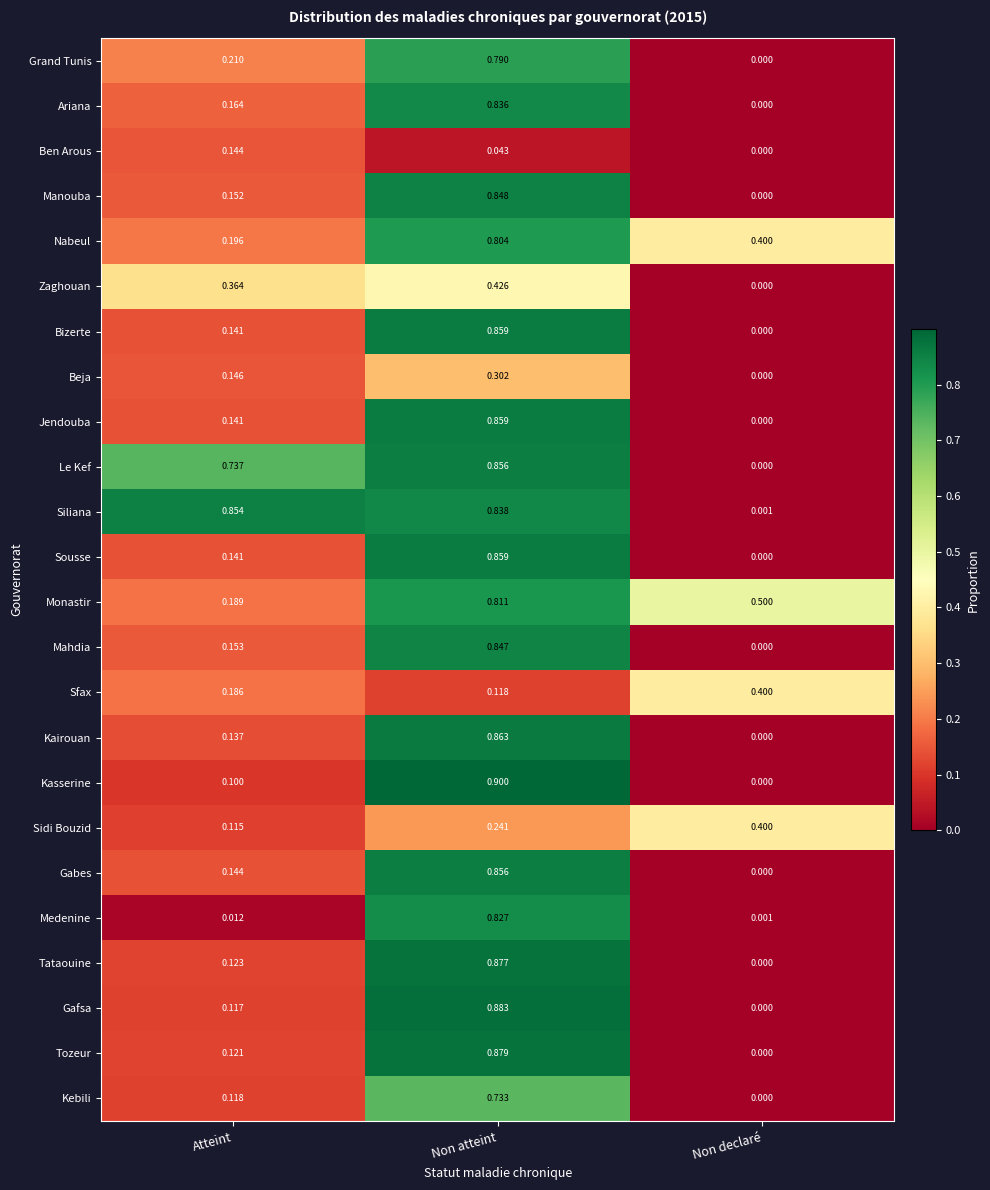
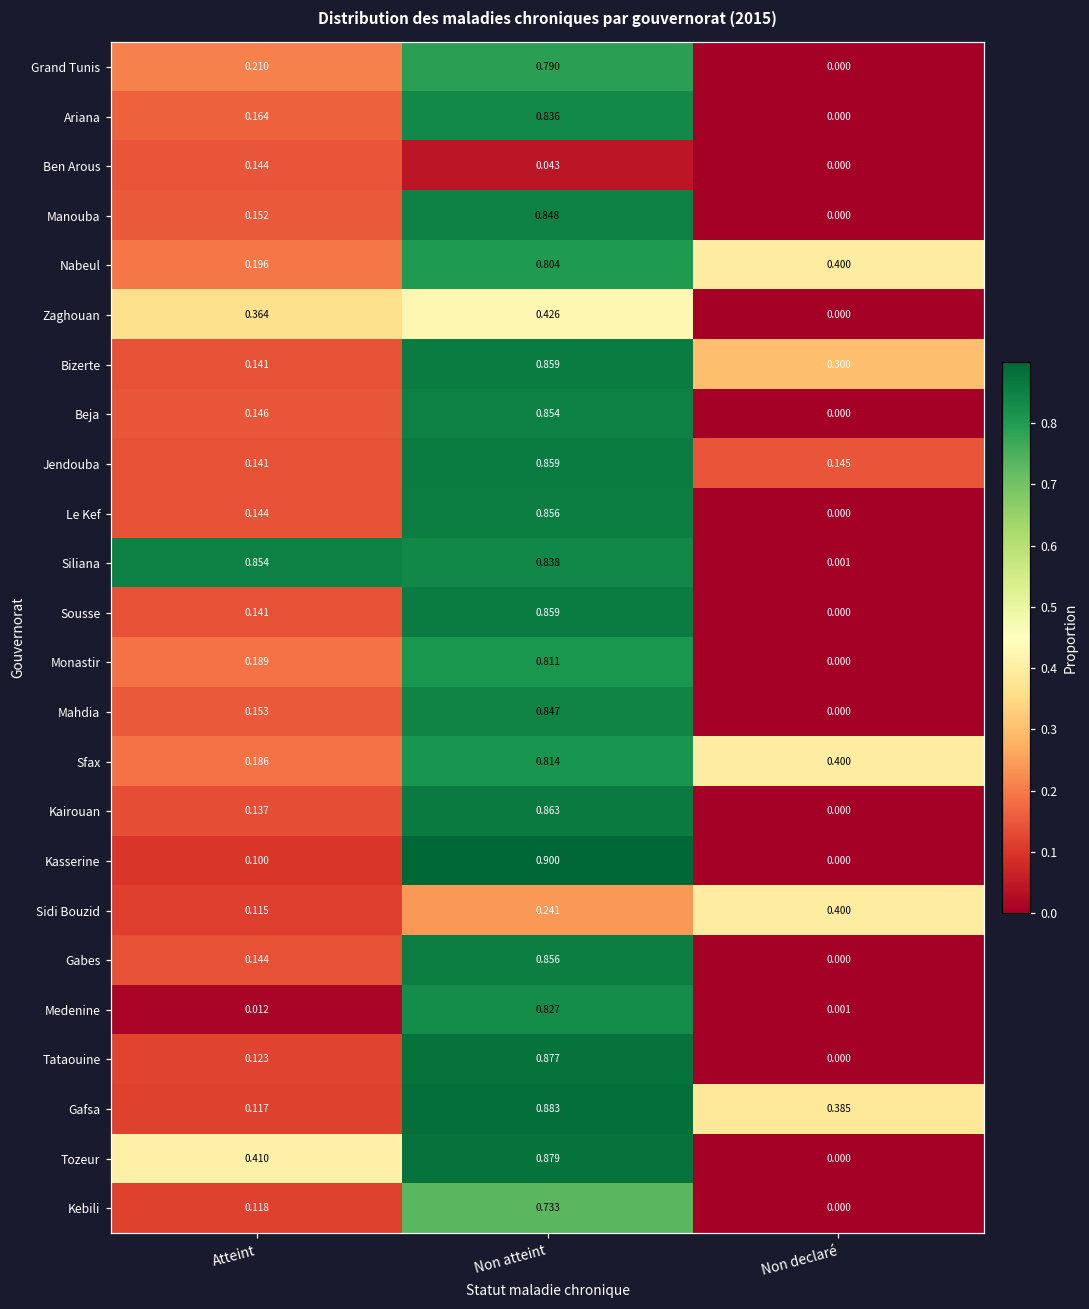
Bizerte, Non declaré: 0.000 -> 0.300
Beja, Non atteint: 0.302 -> 0.854
Jendouba, Non declaré: 0.000 -> 0.145
Le Kef, Atteint: 0.737 -> 0.144
Monastir, Non declaré: 0.500 -> 0.000
Sfax, Non atteint: 0.118 -> 0.814
Gafsa, Non declaré: 0.000 -> 0.385
Tozeur, Atteint: 0.121 -> 0.410
